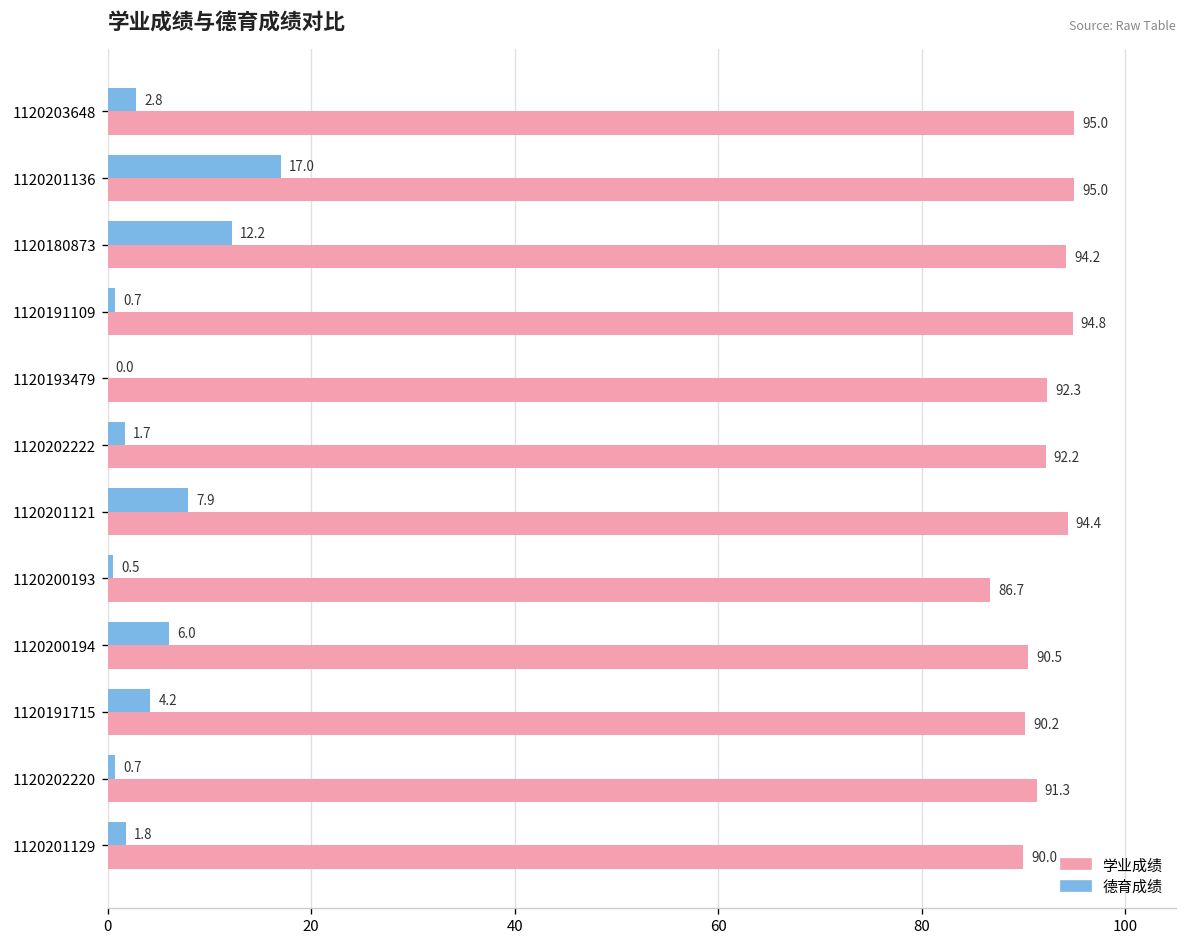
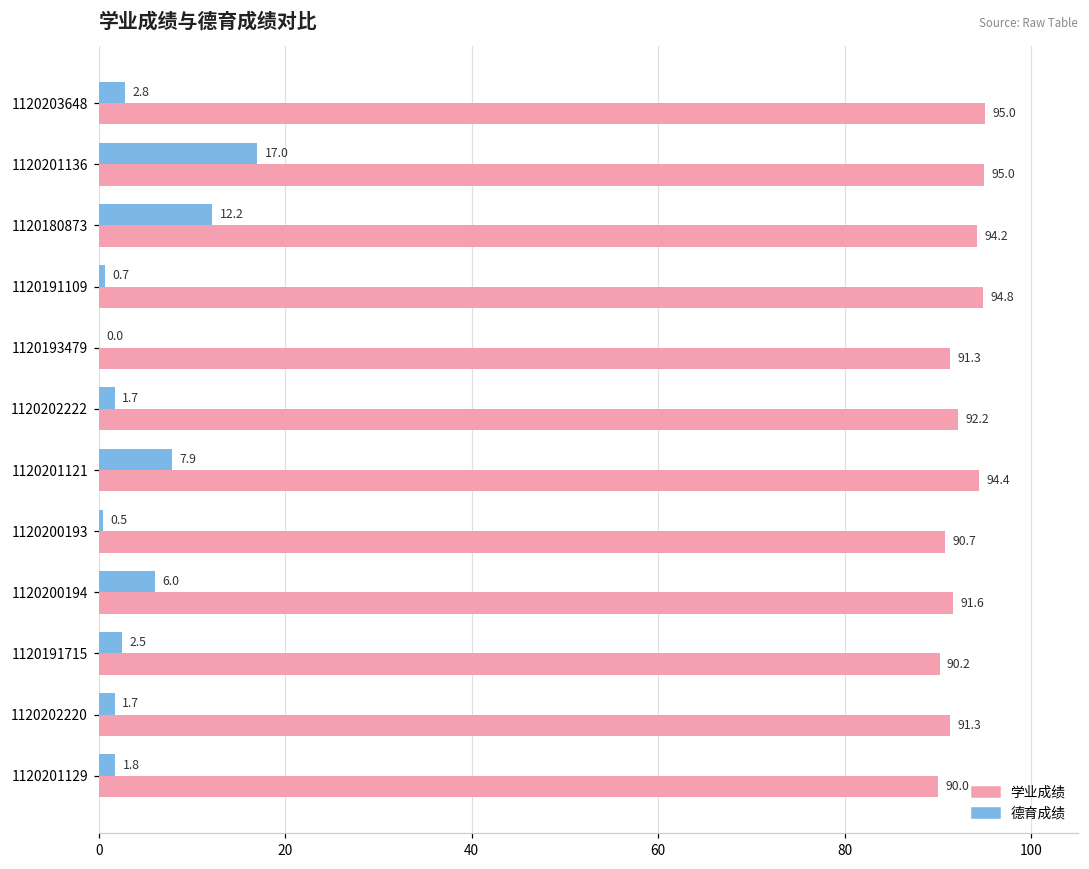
学业成绩, 1120193479: 92.3 -> 91.3
学业成绩, 1120200193: 86.7 -> 90.7
学业成绩, 1120200194: 90.5 -> 91.6
德育成绩, 1120191715: 4.2 -> 2.5
德育成绩, 1120202220: 0.7 -> 1.7
